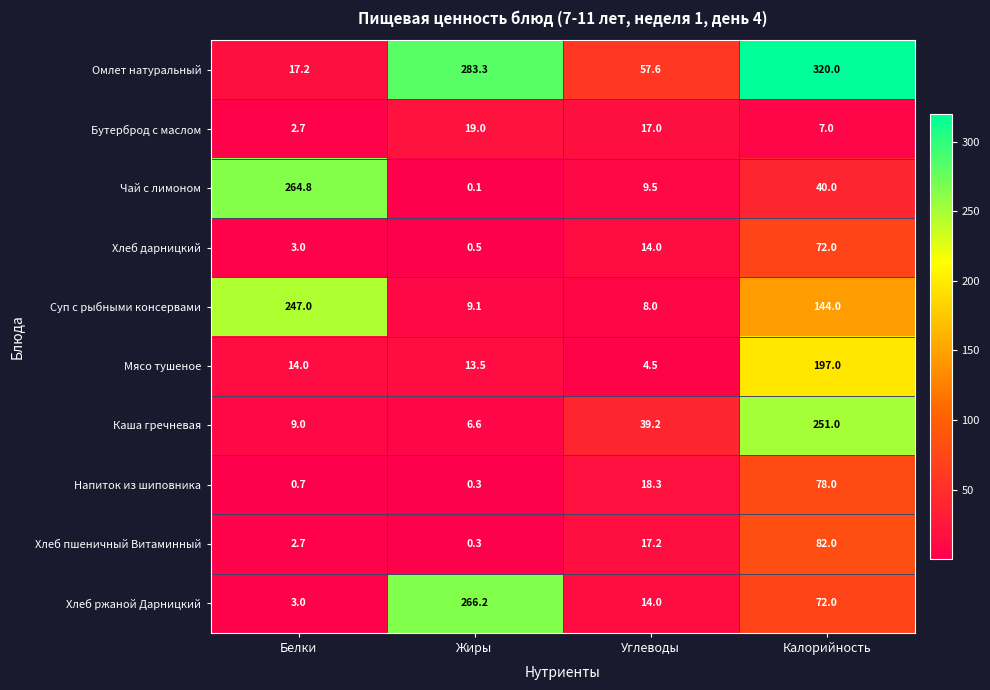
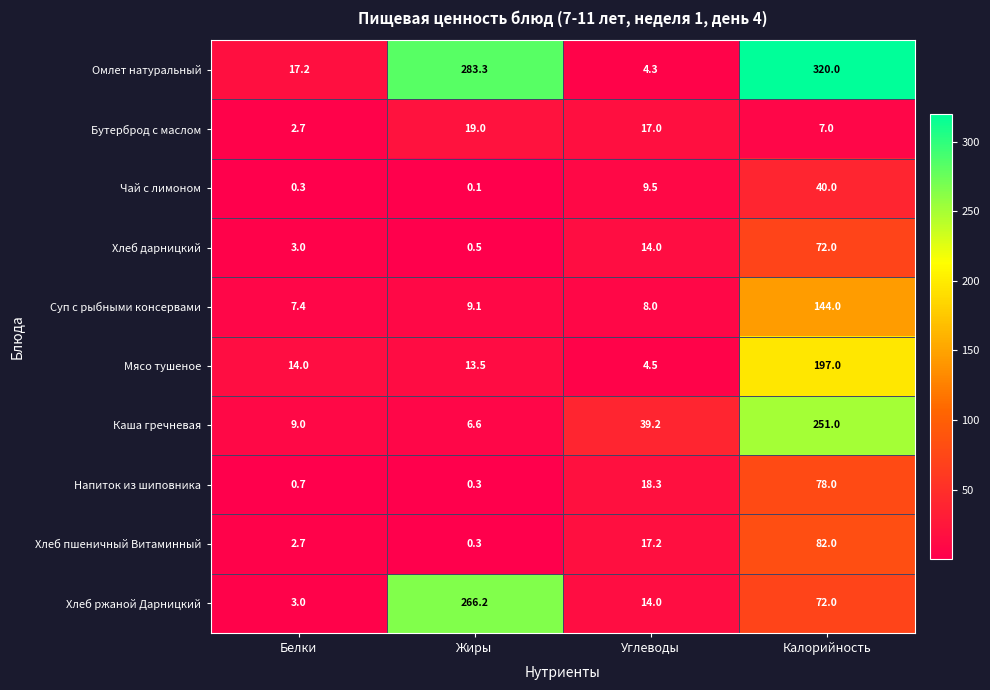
Омлет натуральный, Углеводы: 57.6 -> 4.3
Чай с лимоном, Белки: 264.8 -> 0.3
Суп с рыбными консервами, Белки: 247.0 -> 7.4
